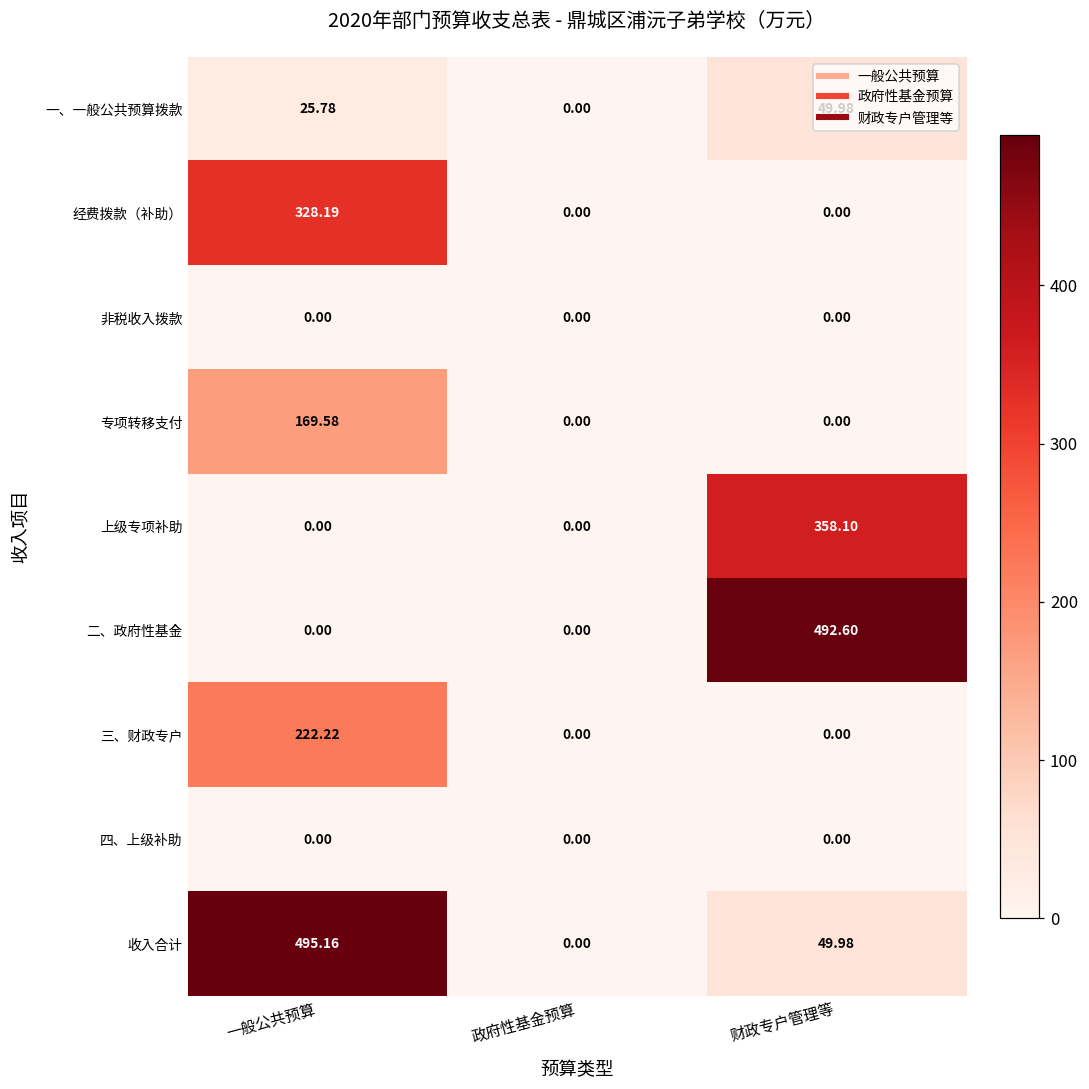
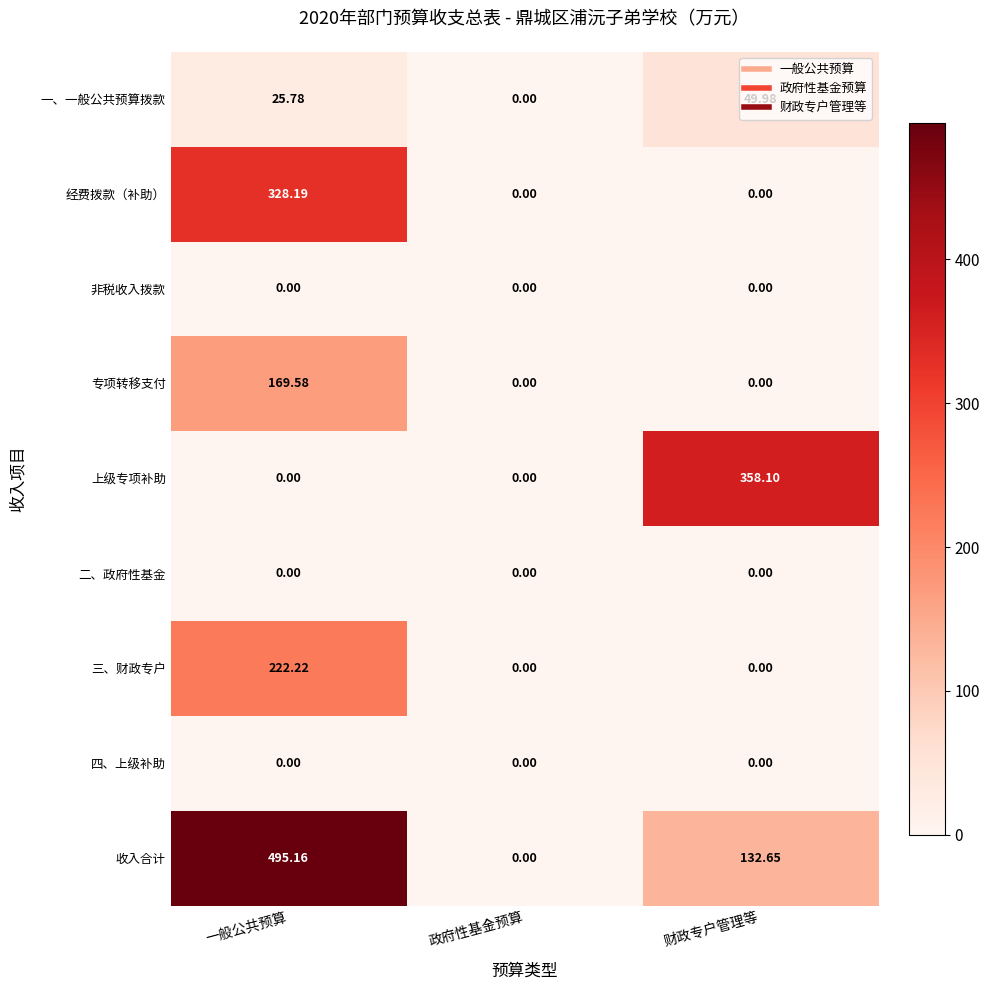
二、政府性基金, 财政专户管理等: 492.60 -> 0.00
收入合计, 财政专户管理等: 49.98 -> 132.65
